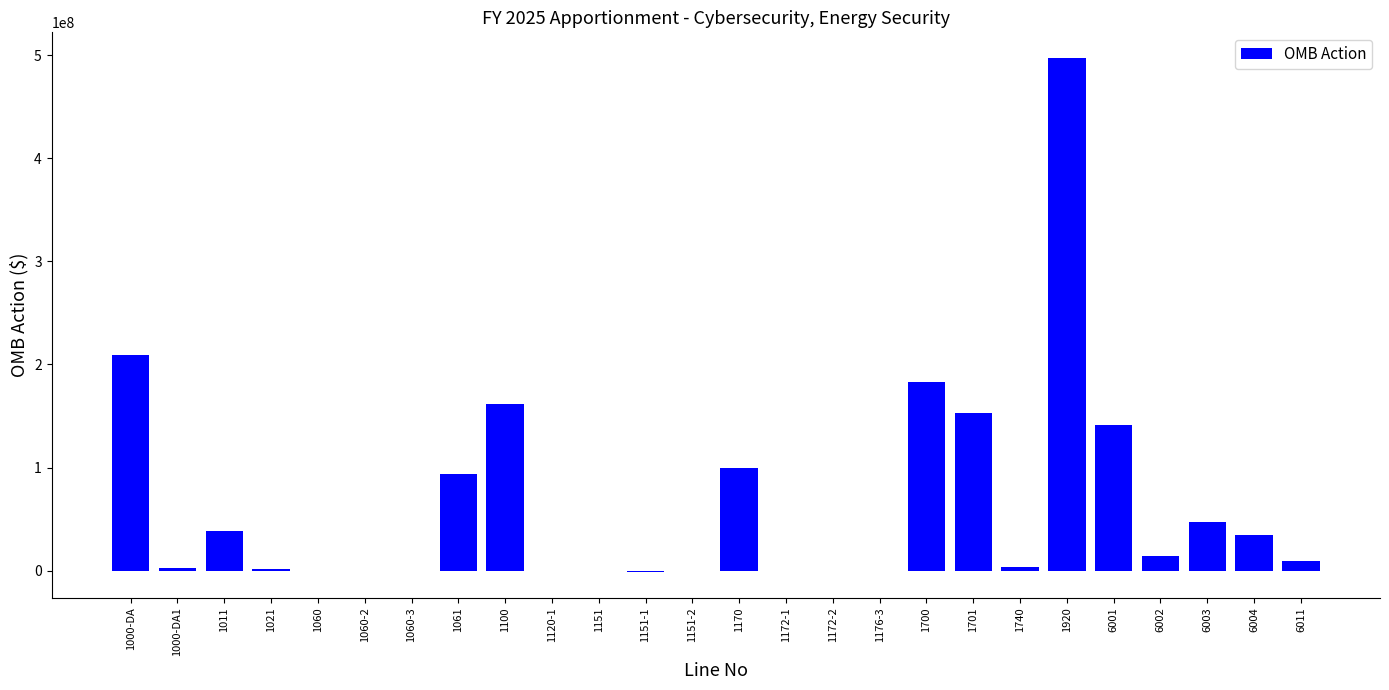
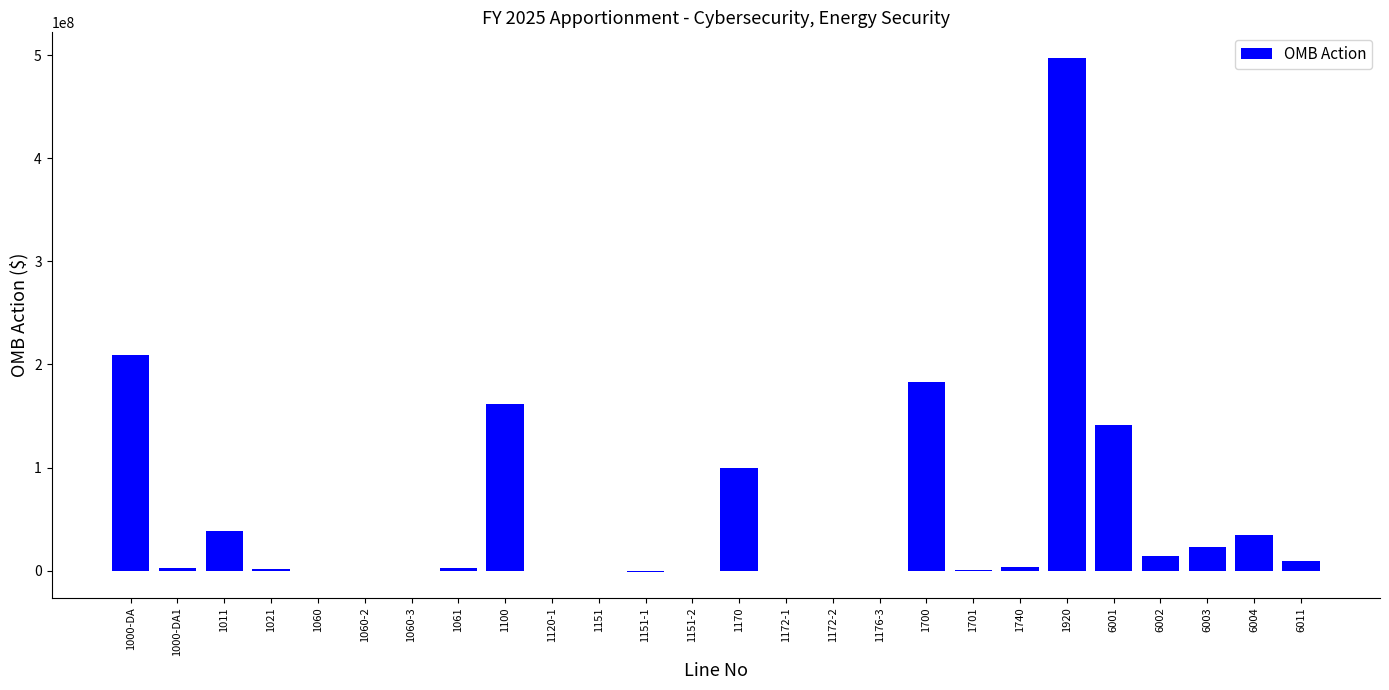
1061: 93000000 -> 3000000
1701: 153000000 -> 1000000
6003: 48000000 -> 23000000
